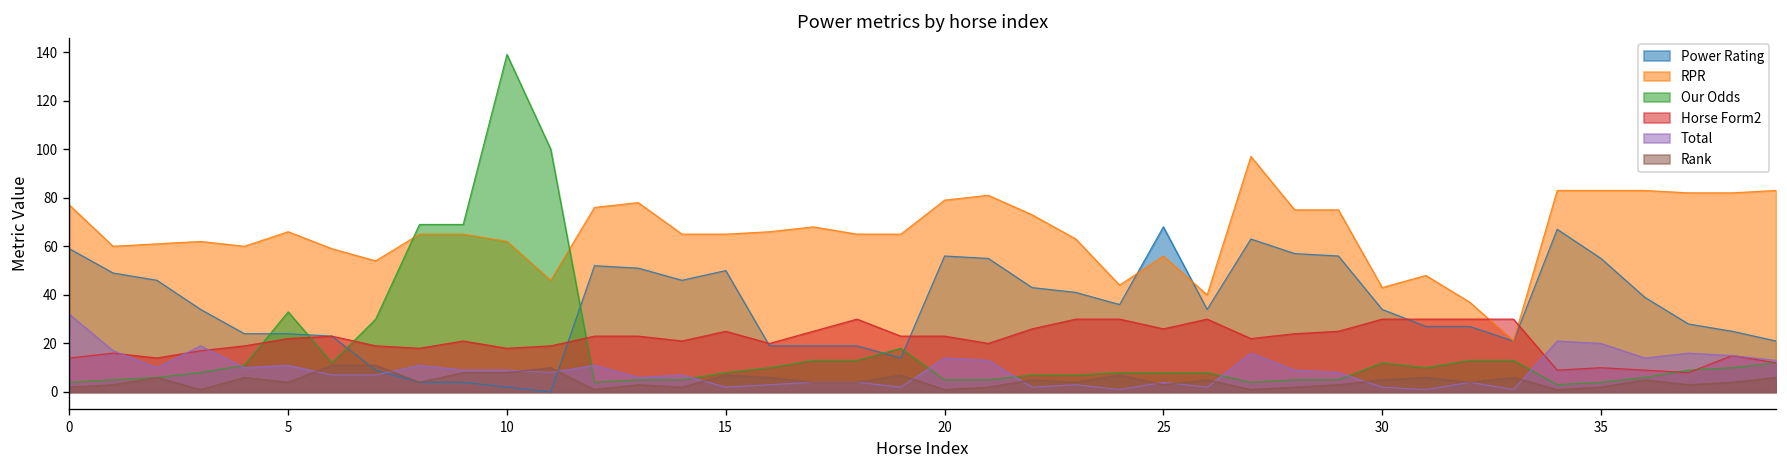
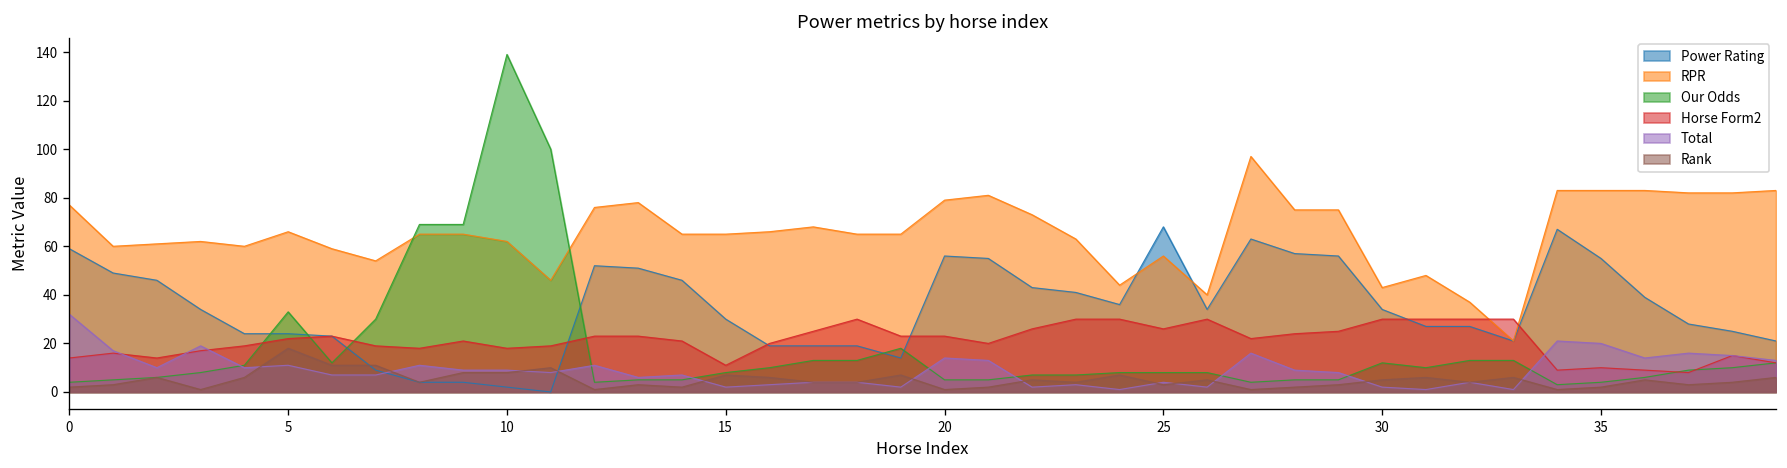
Rank, 5: 4 -> 18
Power Rating, 15: 50 -> 30
Horse Form2, 15: 25 -> 11
